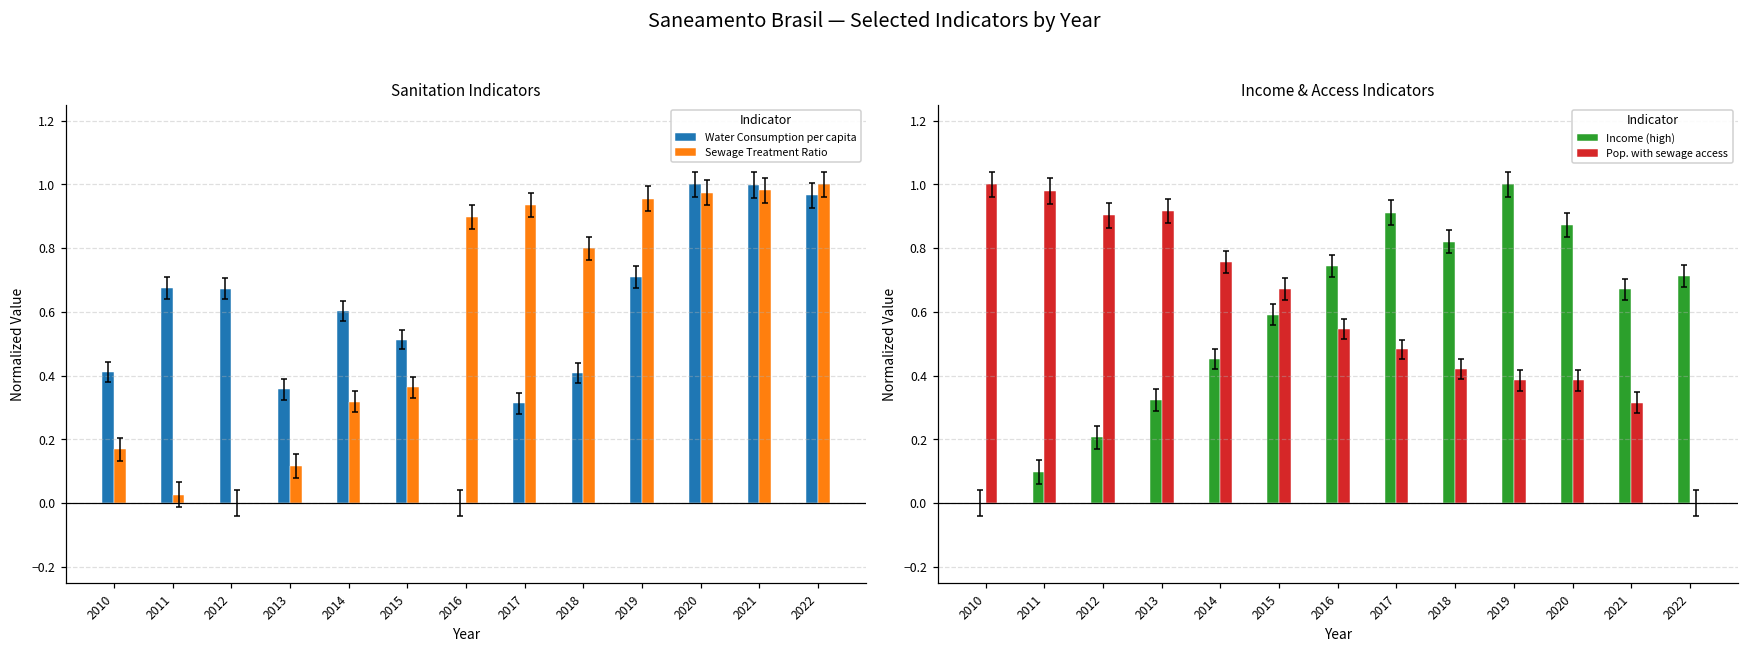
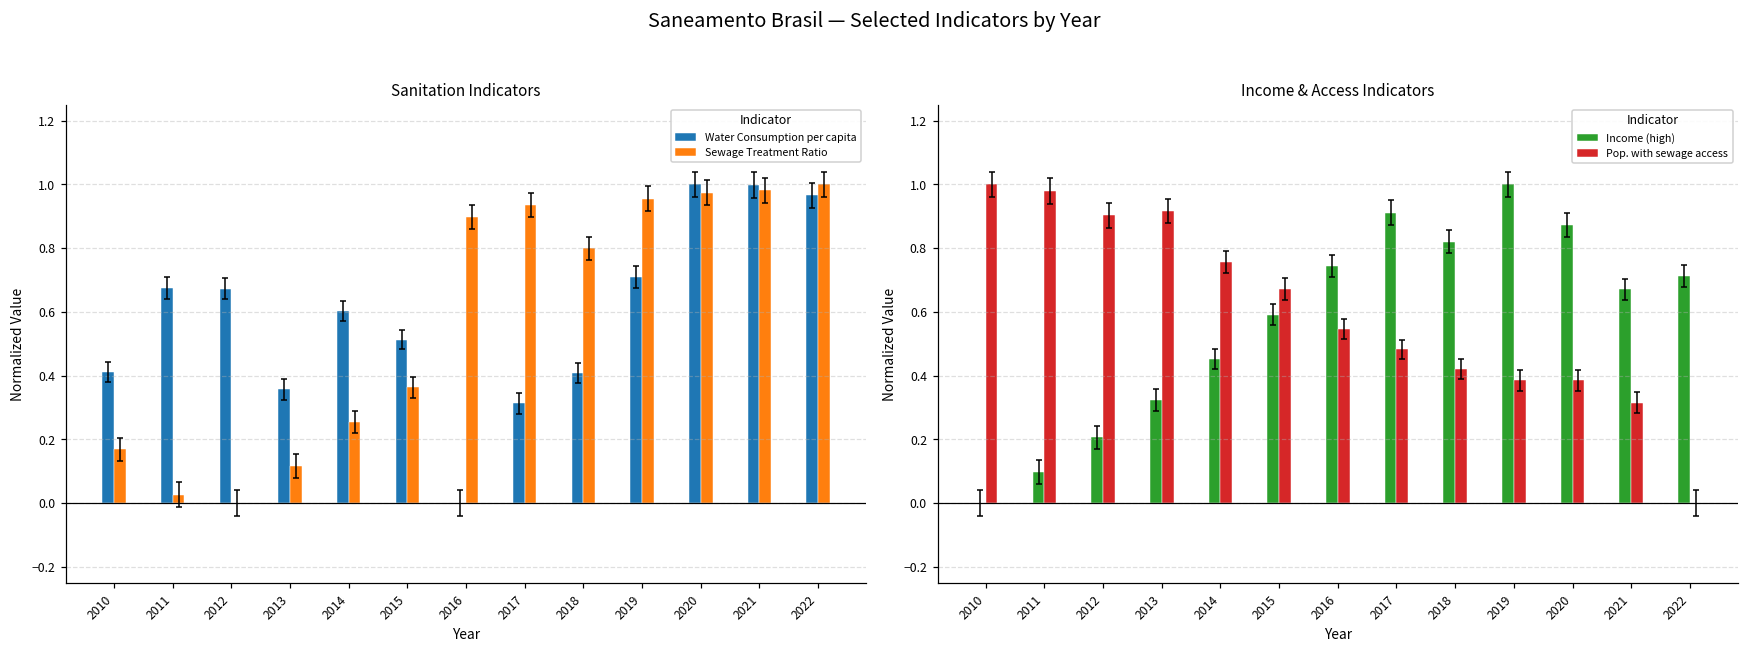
Sanitation Indicators, Sewage Treatment Ratio, 2014: 0.32 -> 0.25
